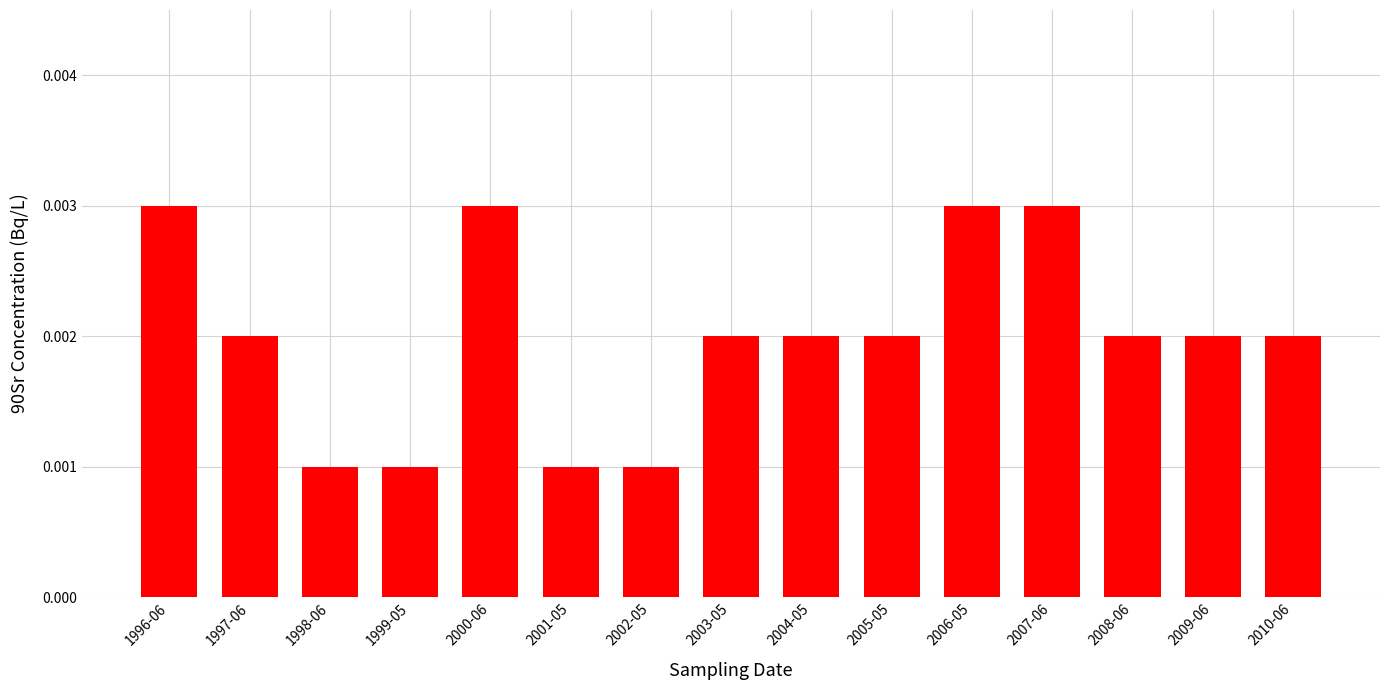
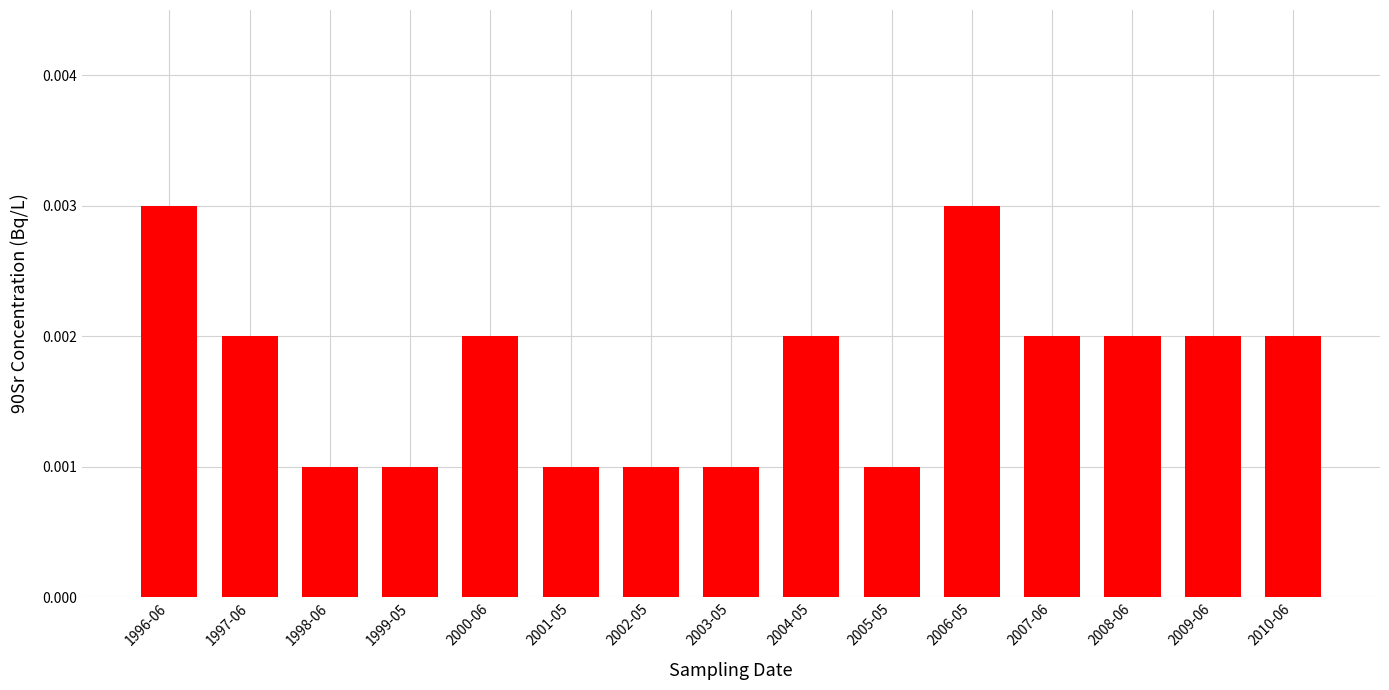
2000-06: 0.003 -> 0.002
2003-05: 0.002 -> 0.001
2005-05: 0.002 -> 0.001
2007-06: 0.003 -> 0.002
